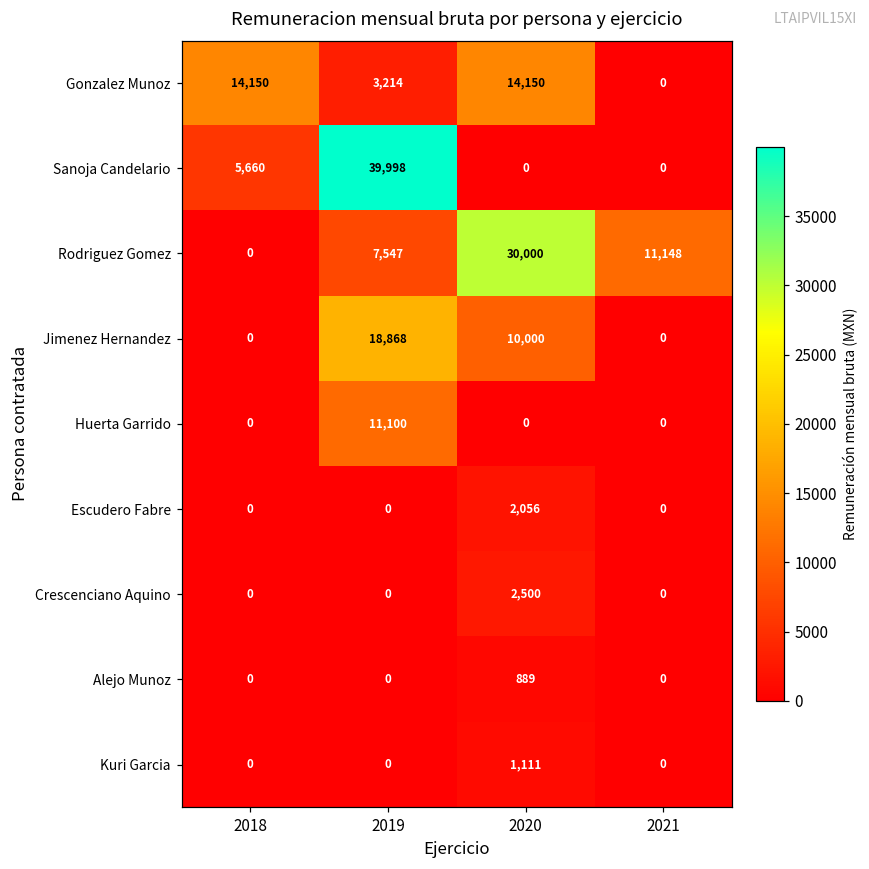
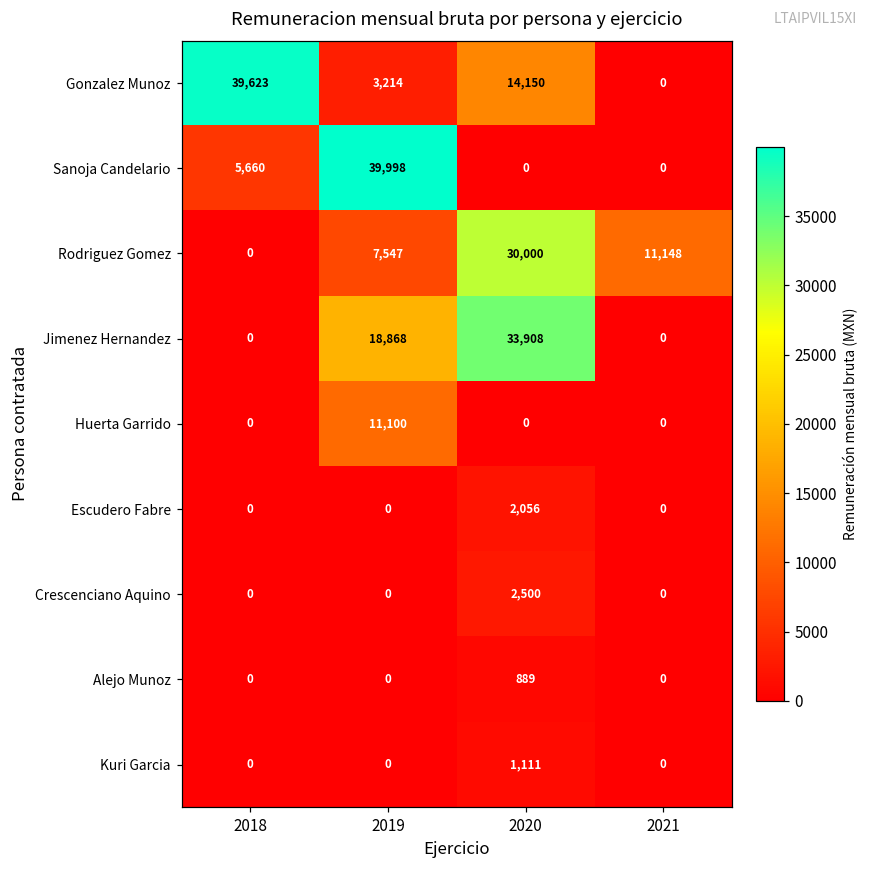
Gonzalez Munoz, 2018: 14,150 -> 39,623
Jimenez Hernandez, 2020: 10,000 -> 33,908
